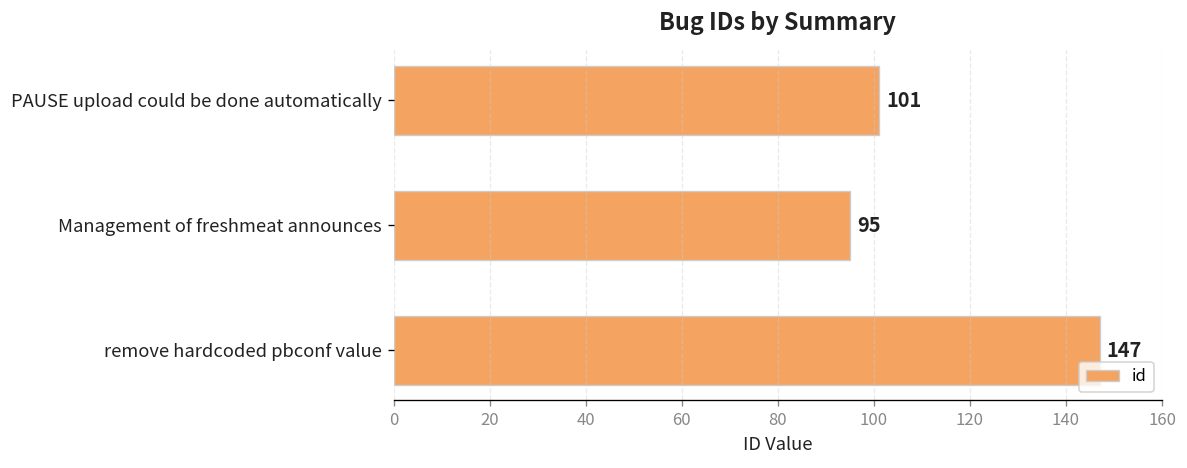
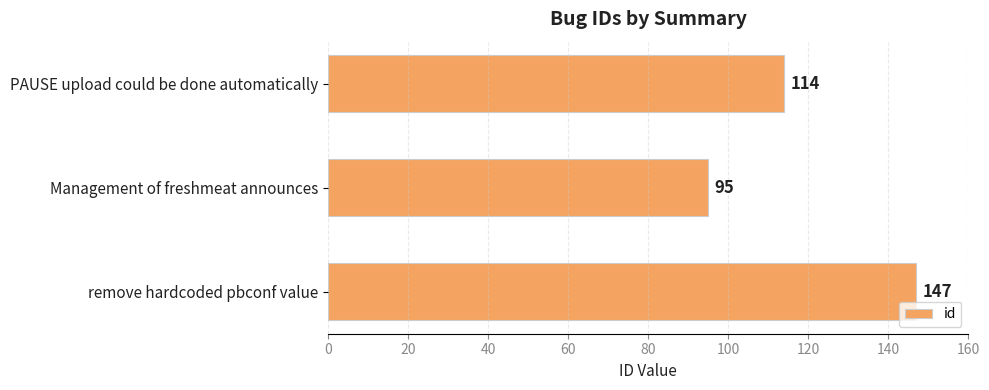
PAUSE upload could be done automatically: 101 -> 114
